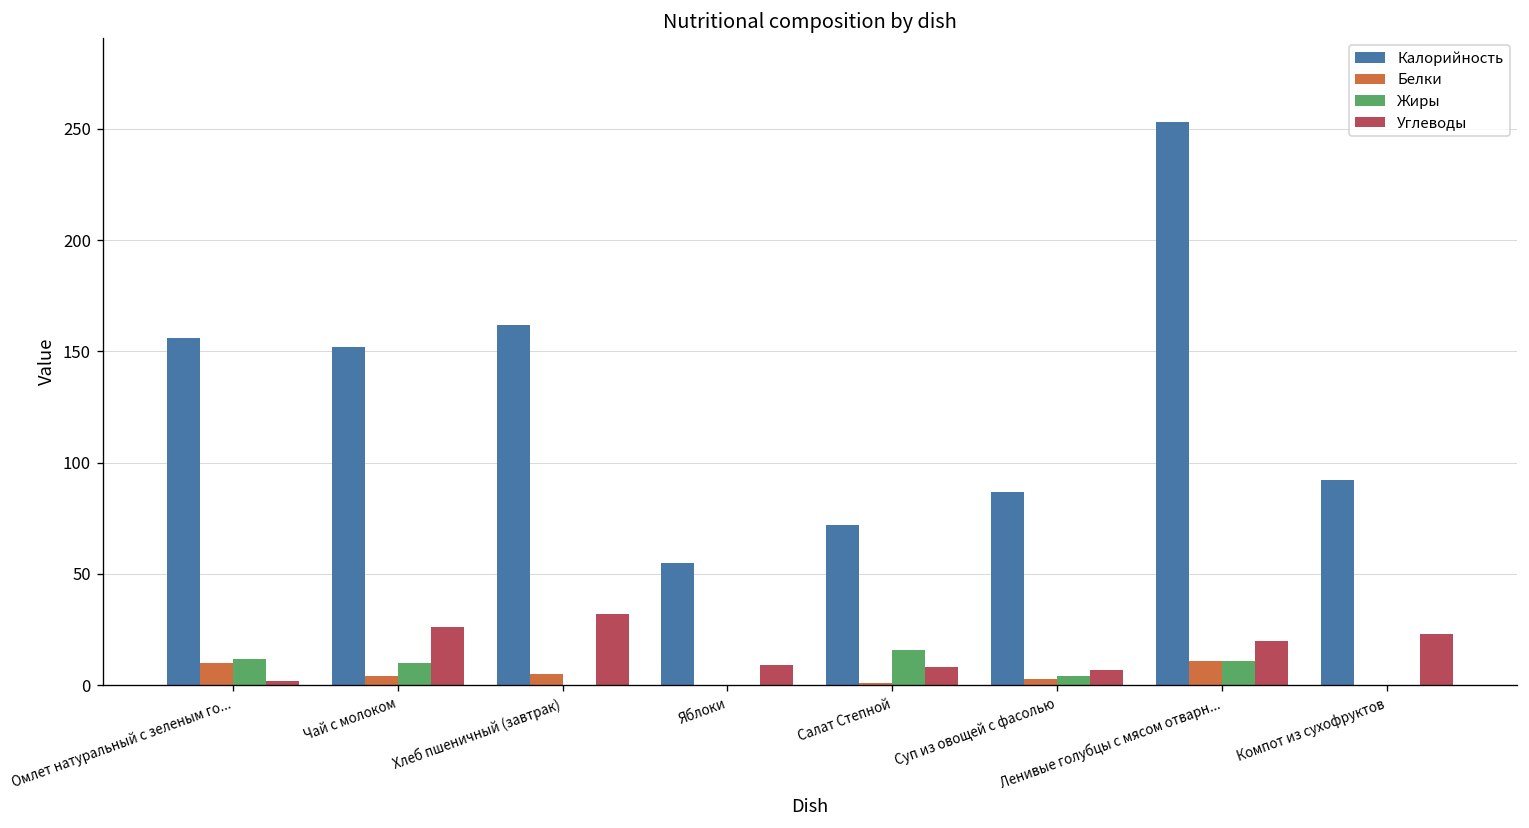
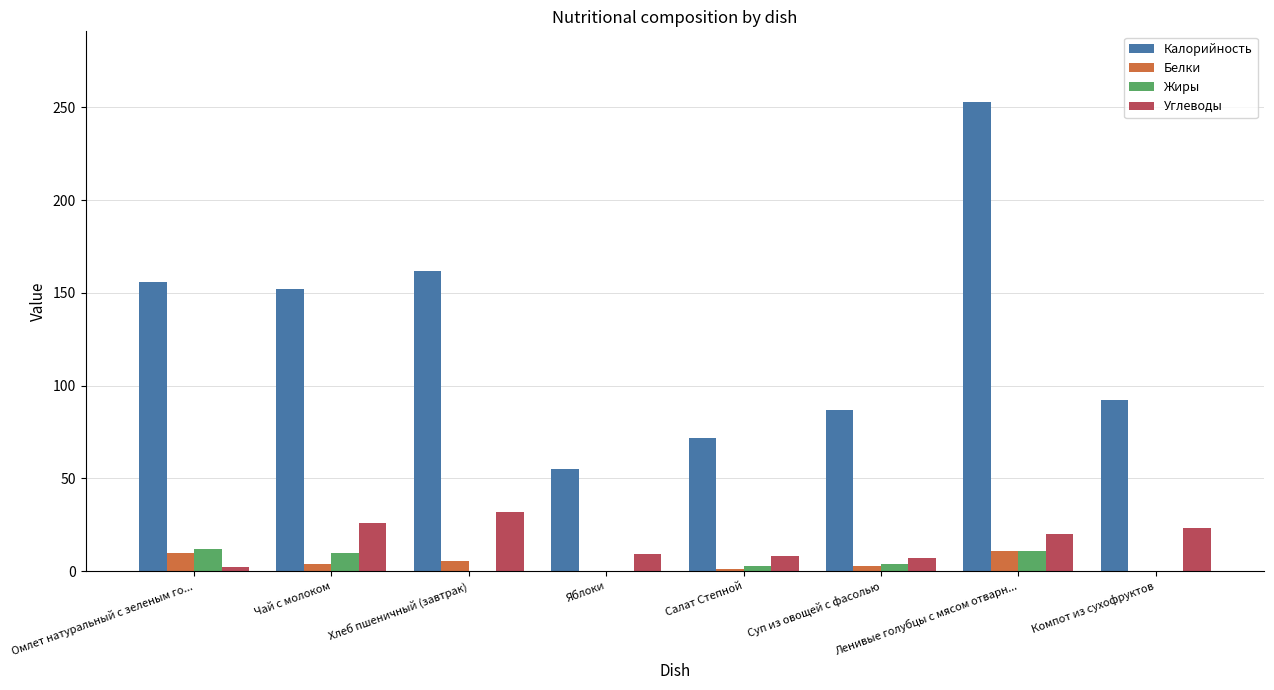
Жиры, Салат Степной: 16 -> 3
